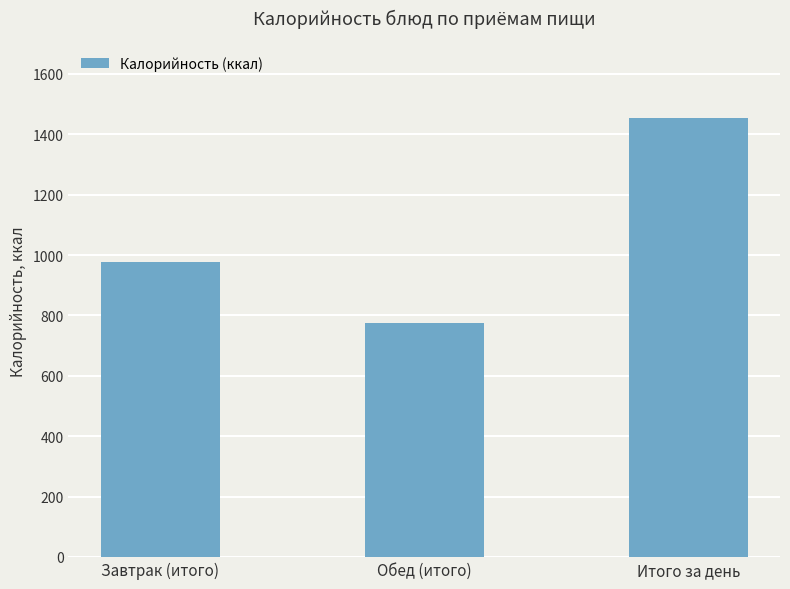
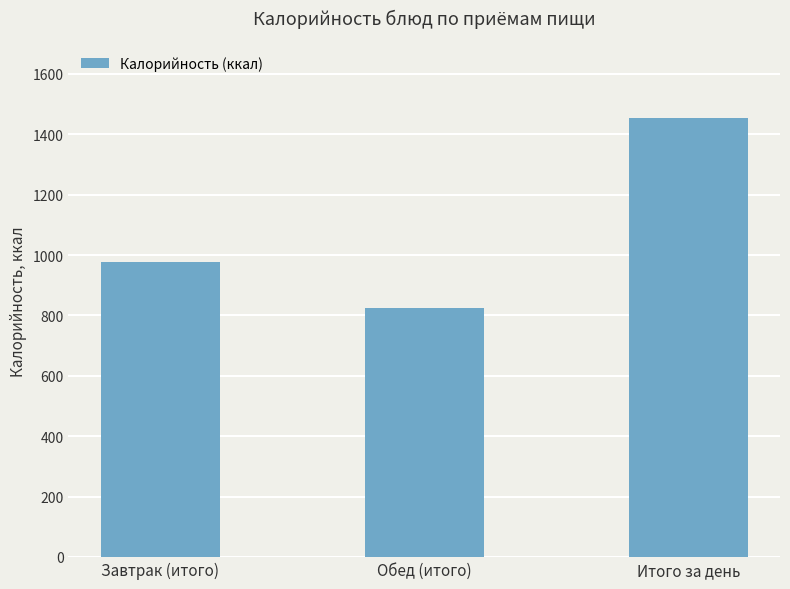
Обед (итого): 780 -> 820
